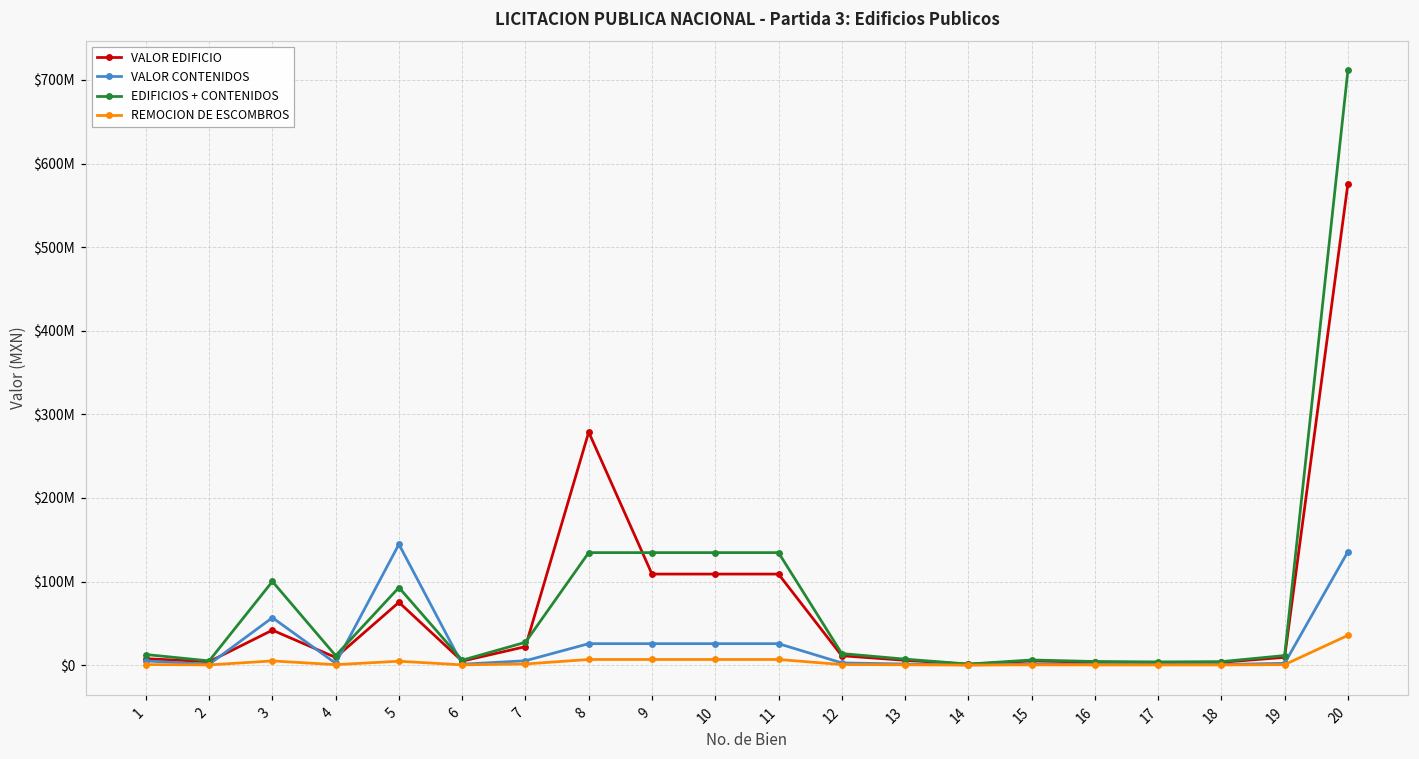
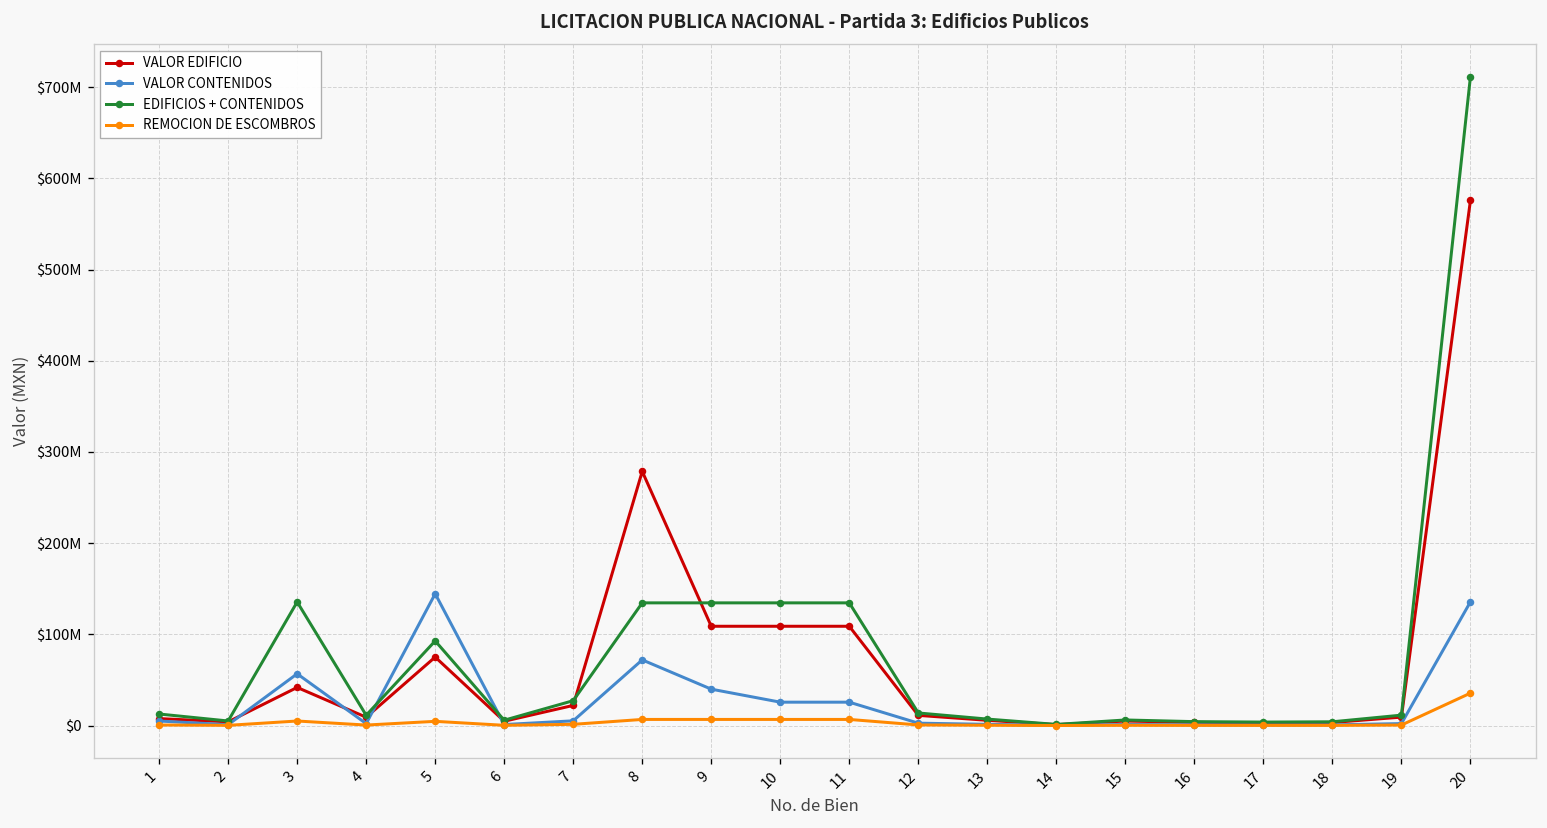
EDIFICIOS + CONTENIDOS, 3: $100000000 -> $140000000
VALOR CONTENIDOS, 8: $30000000 -> $70000000
VALOR CONTENIDOS, 9: $30000000 -> $40000000
